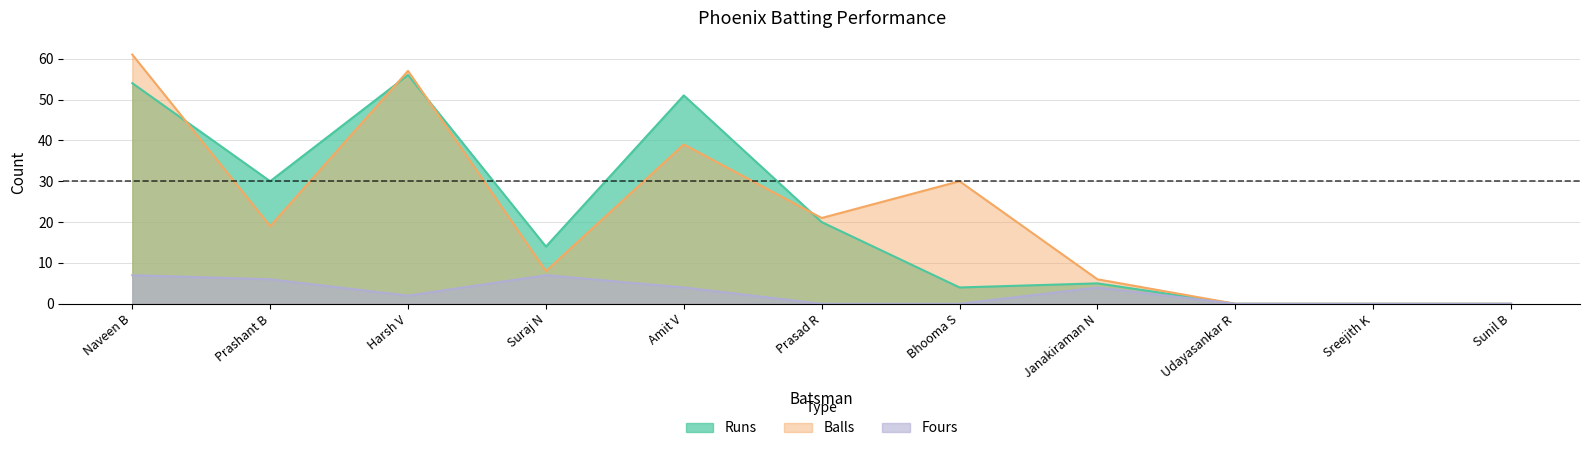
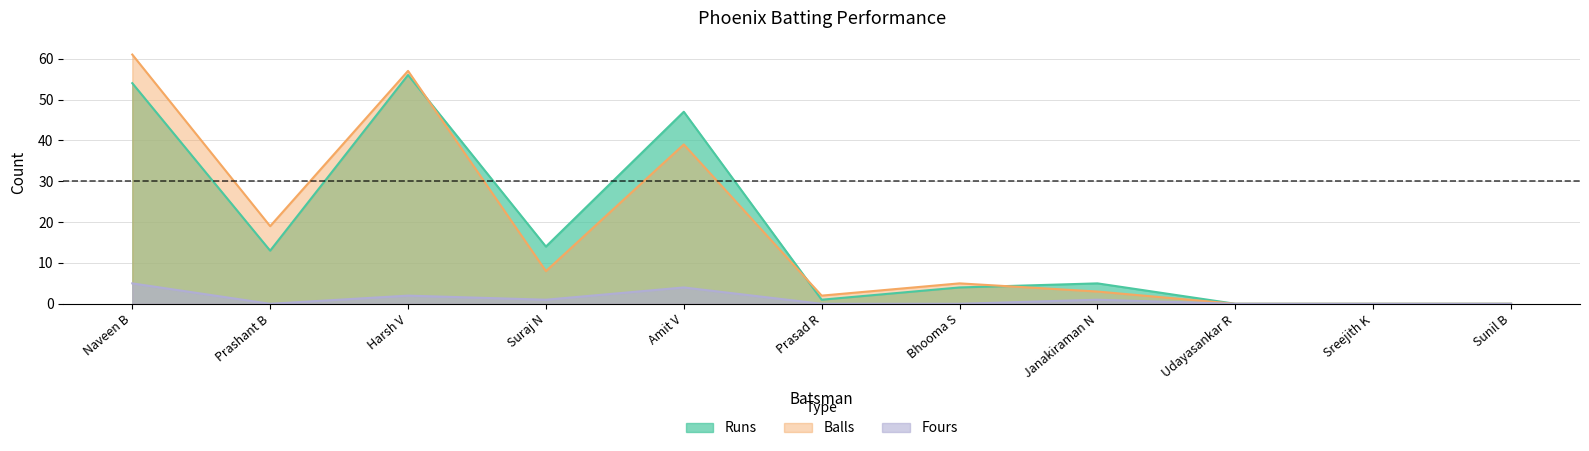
Fours, Naveen B: 7 -> 5
Runs, Prashant B: 30 -> 13
Fours, Prashant B: 6 -> 0
Fours, Suraj N: 7 -> 1
Runs, Amit V: 51 -> 47
Runs, Prasad R: 20 -> 1
Balls, Prasad R: 21 -> 2
Balls, Bhooma S: 30 -> 5
Balls, Janakiraman N: 6 -> 3
Fours, Janakiraman N: 4 -> 1
